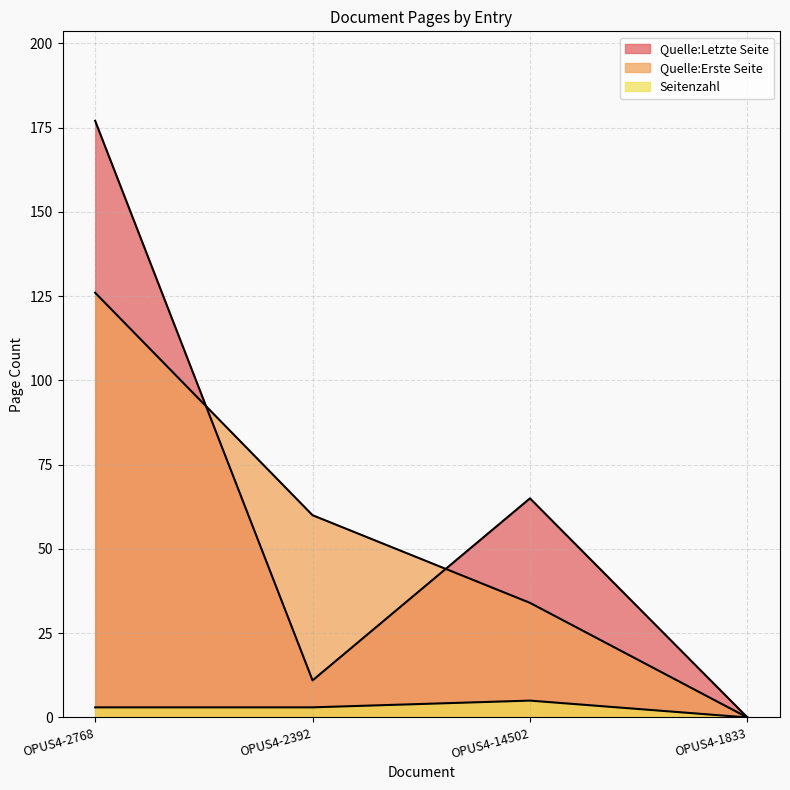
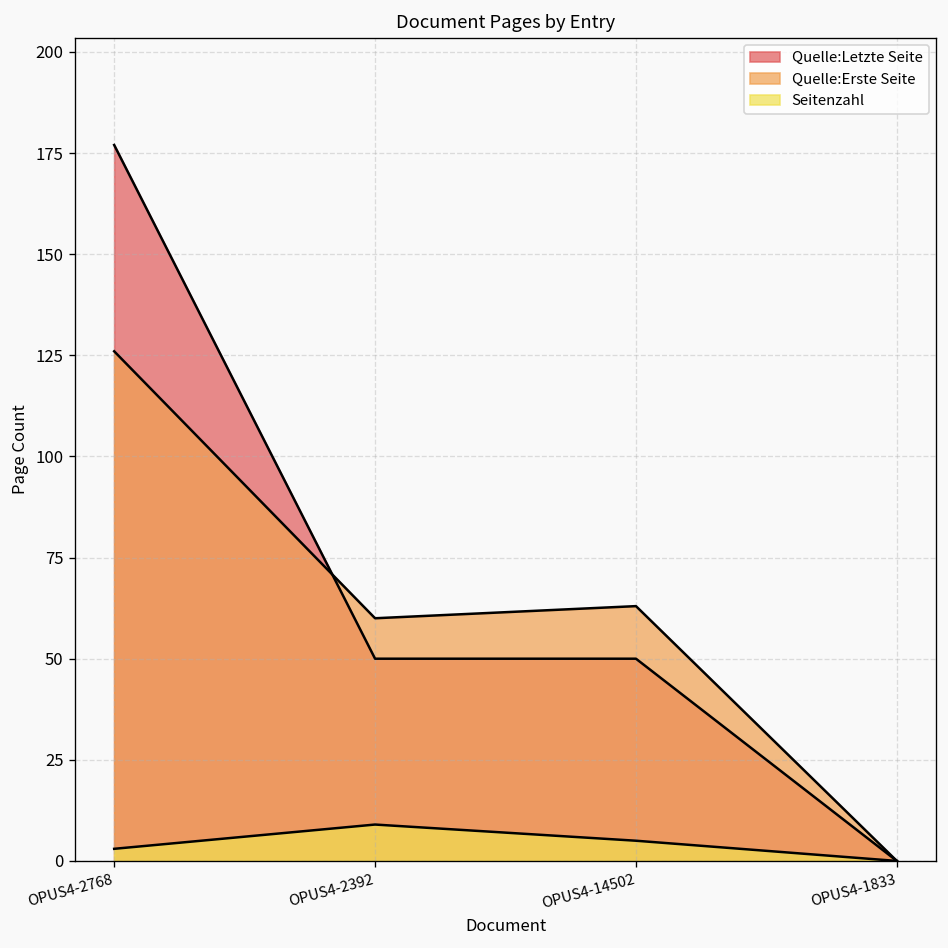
Quelle:Letzte Seite, OPUS4-2392: 11 -> 50
Seitenzahl, OPUS4-2392: 3 -> 9
Quelle:Letzte Seite, OPUS4-14502: 65 -> 50
Quelle:Erste Seite, OPUS4-14502: 34 -> 63
